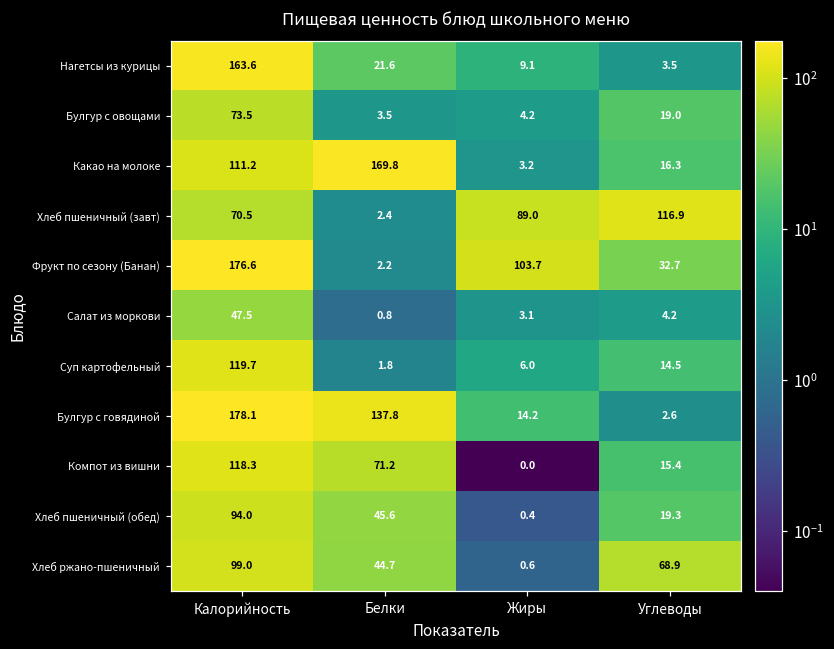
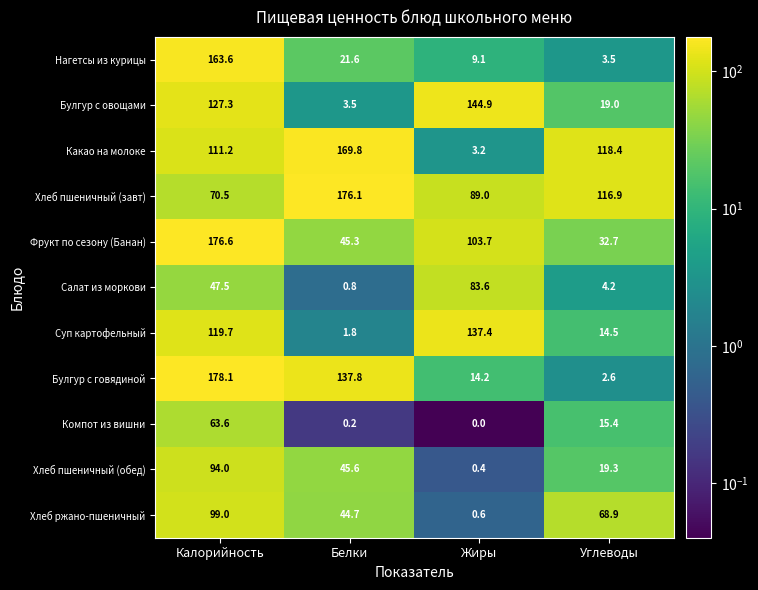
Булгур с овощами, Калорийность: 73.5 -> 127.3
Булгур с овощами, Жиры: 4.2 -> 144.9
Какао на молоке, Углеводы: 16.3 -> 118.4
Хлеб пшеничный (завт), Белки: 2.4 -> 176.1
Фрукт по сезону (Банан), Белки: 2.2 -> 45.3
Салат из моркови, Жиры: 3.1 -> 83.6
Суп картофельный, Жиры: 6.0 -> 137.4
Компот из вишни, Калорийность: 118.3 -> 63.6
Компот из вишни, Белки: 71.2 -> 0.2
